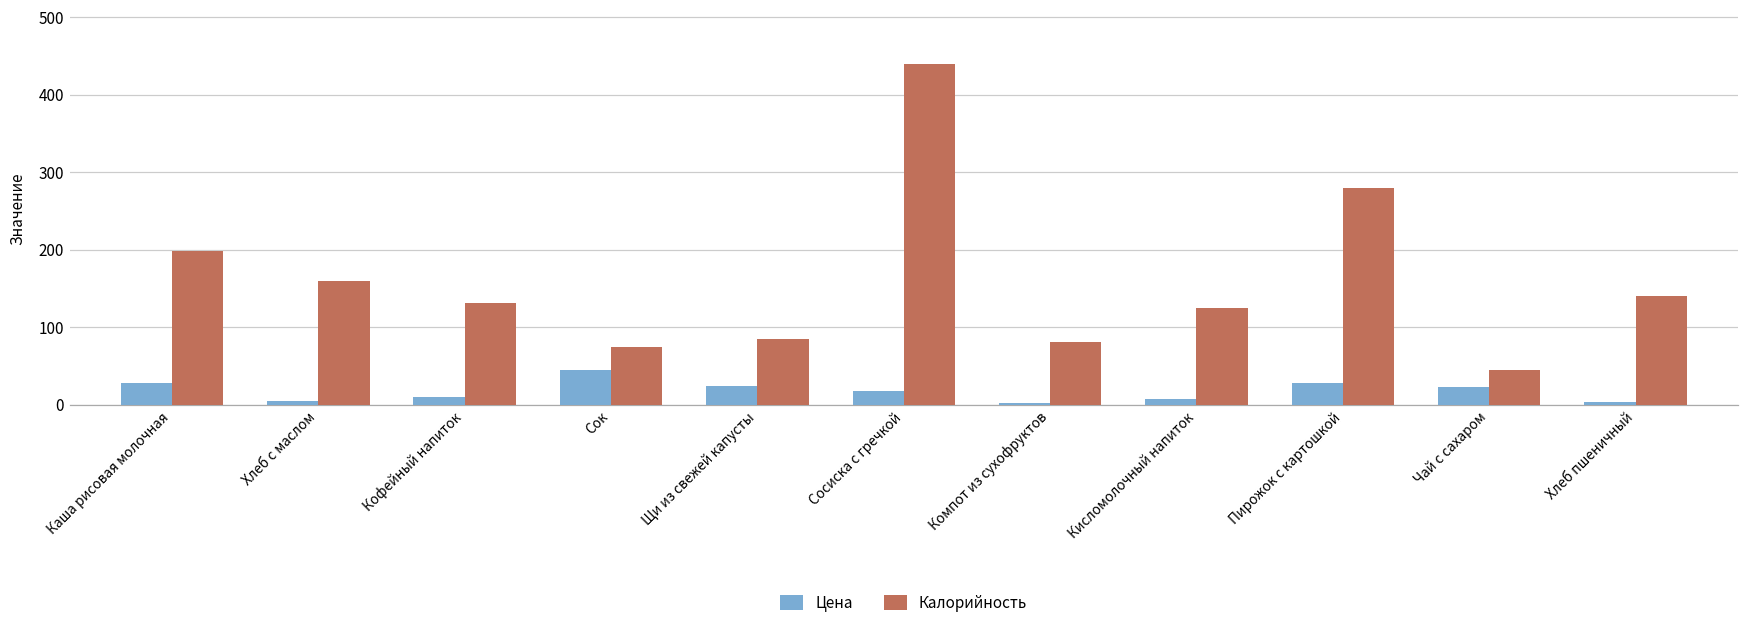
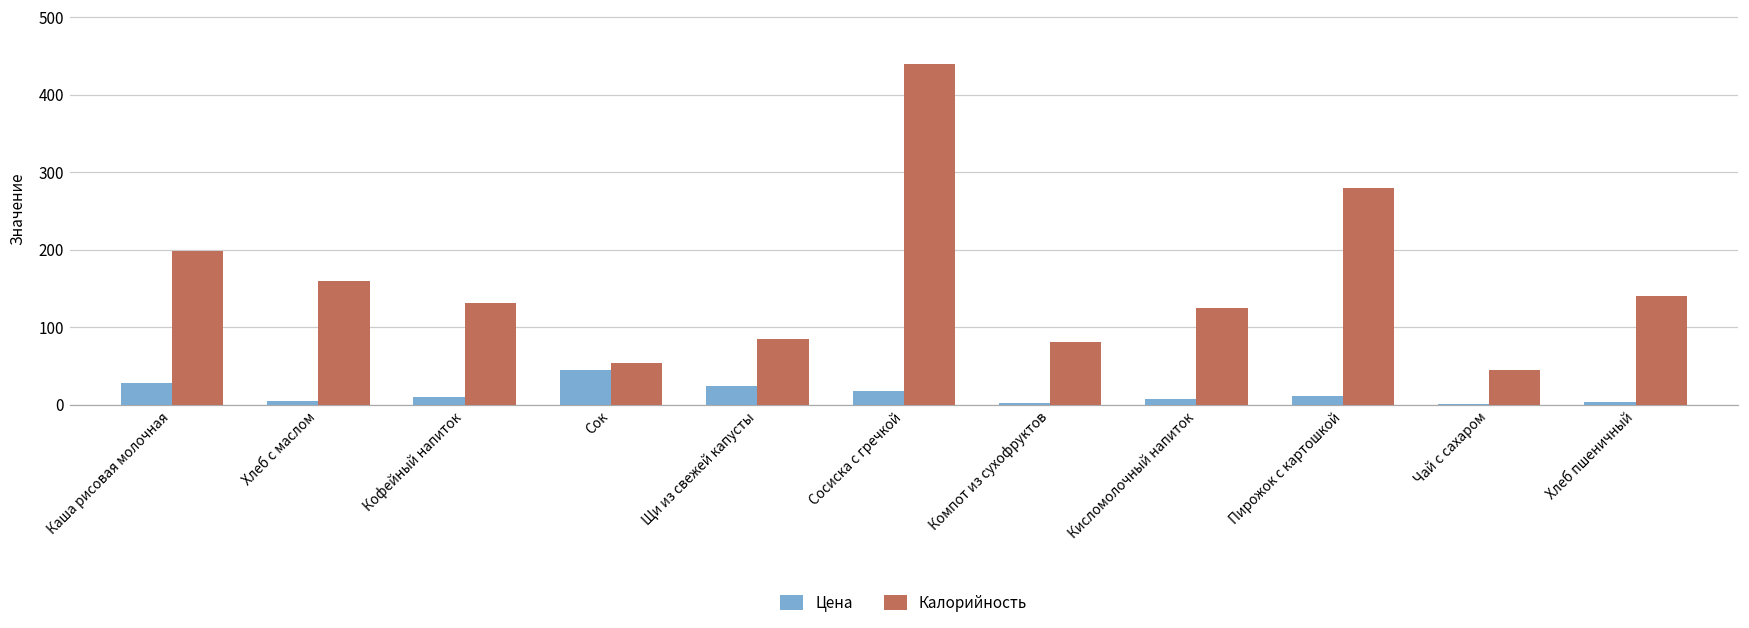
Калорийность, Сок: 80 -> 50
Цена, Пирожок с картошкой: 30 -> 10
Цена, Чай с сахаром: 20 -> 0
